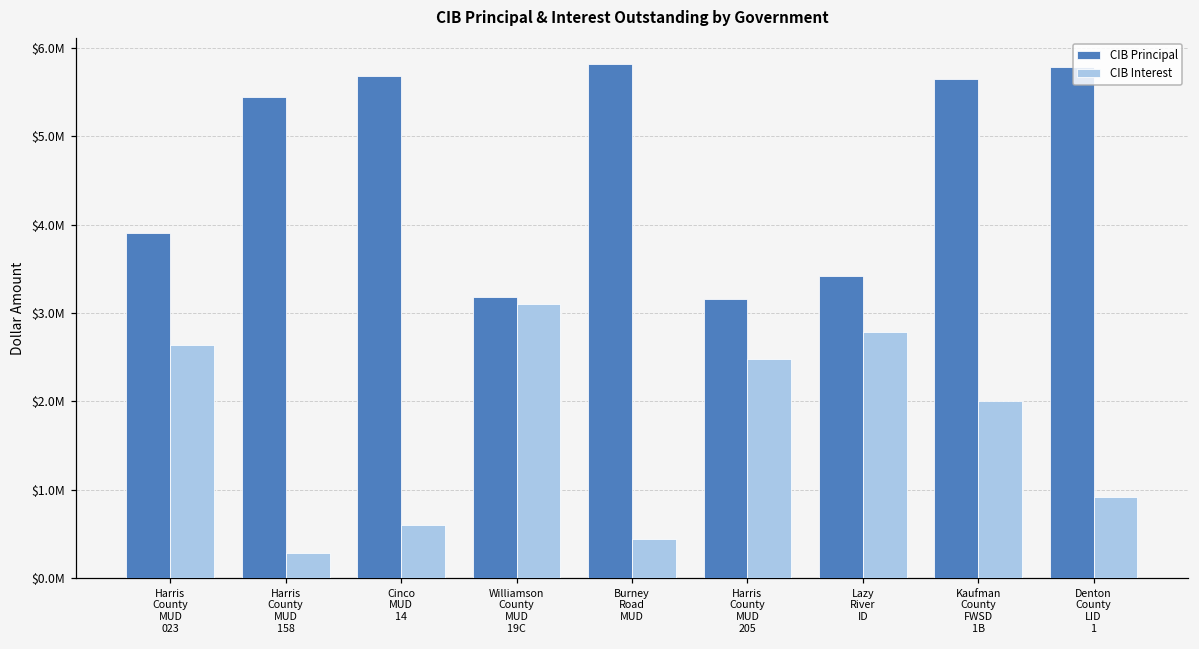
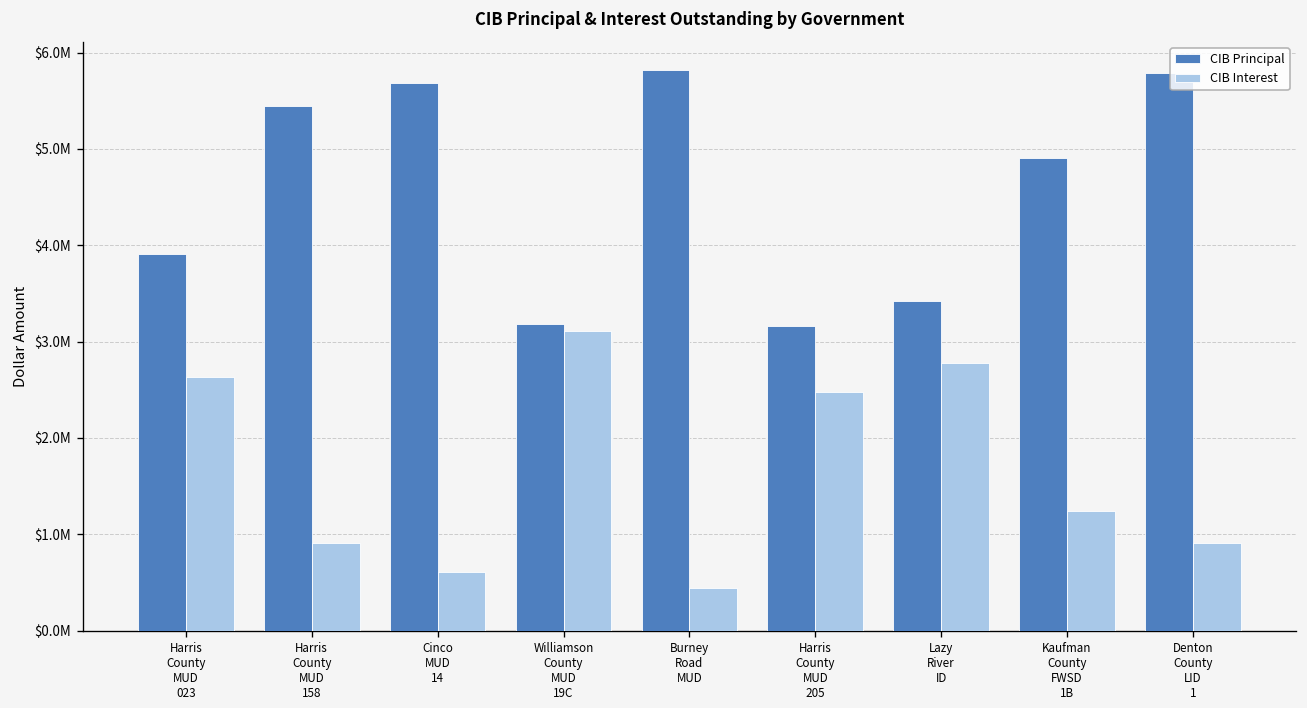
CIB Interest, Harris County MUD 158: $300000 -> $900000
CIB Principal, Kaufman County FWSD 1B: $5700000 -> $4900000
CIB Interest, Kaufman County FWSD 1B: $2000000 -> $1200000
